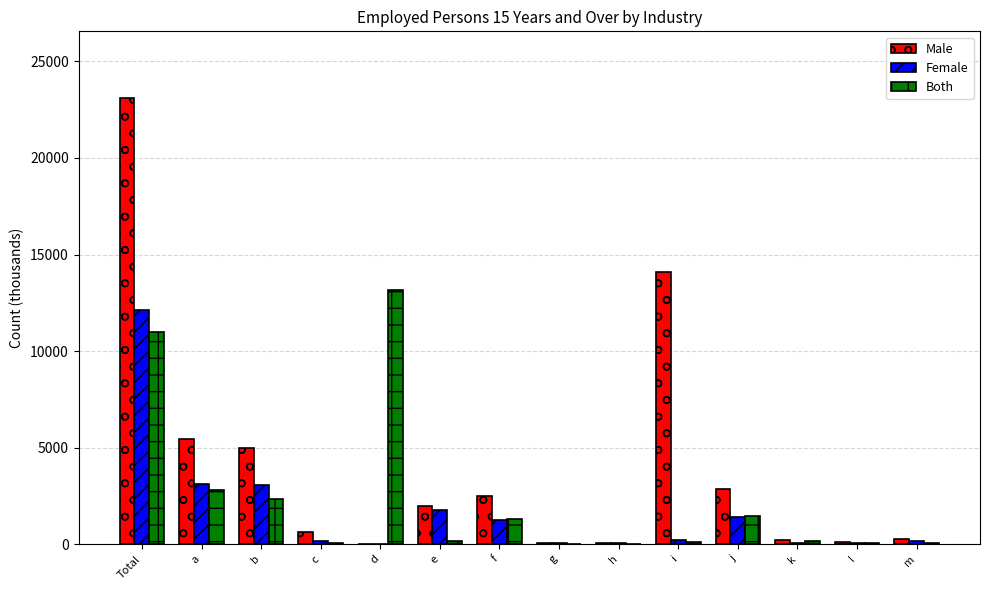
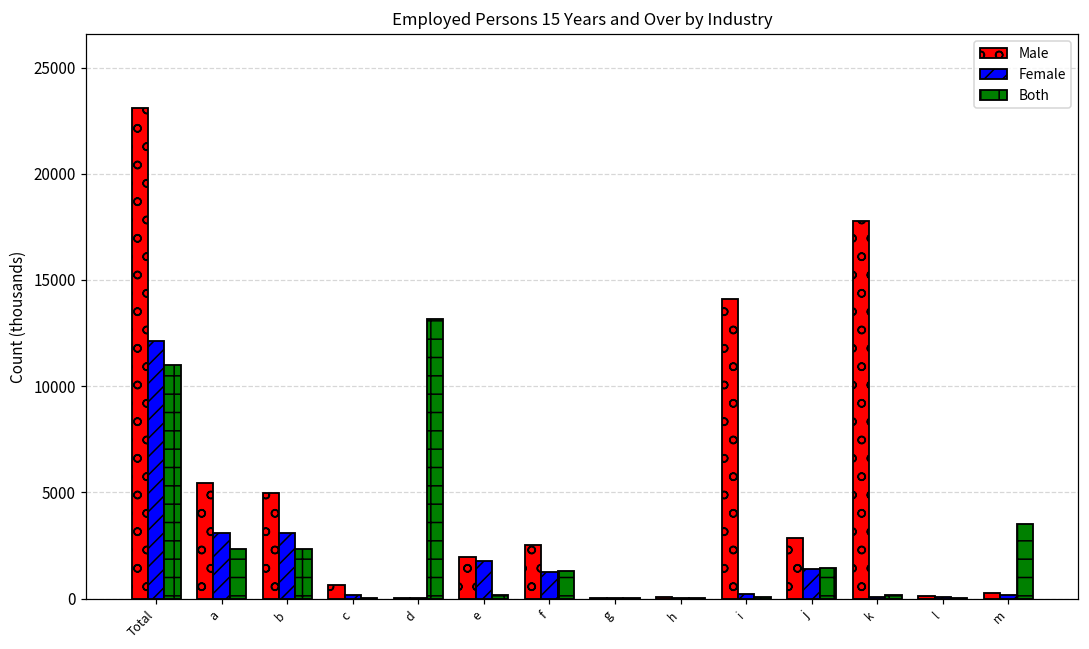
Both, a: 2800 -> 2300
Male, k: 200 -> 17800
Both, m: 100 -> 3500
